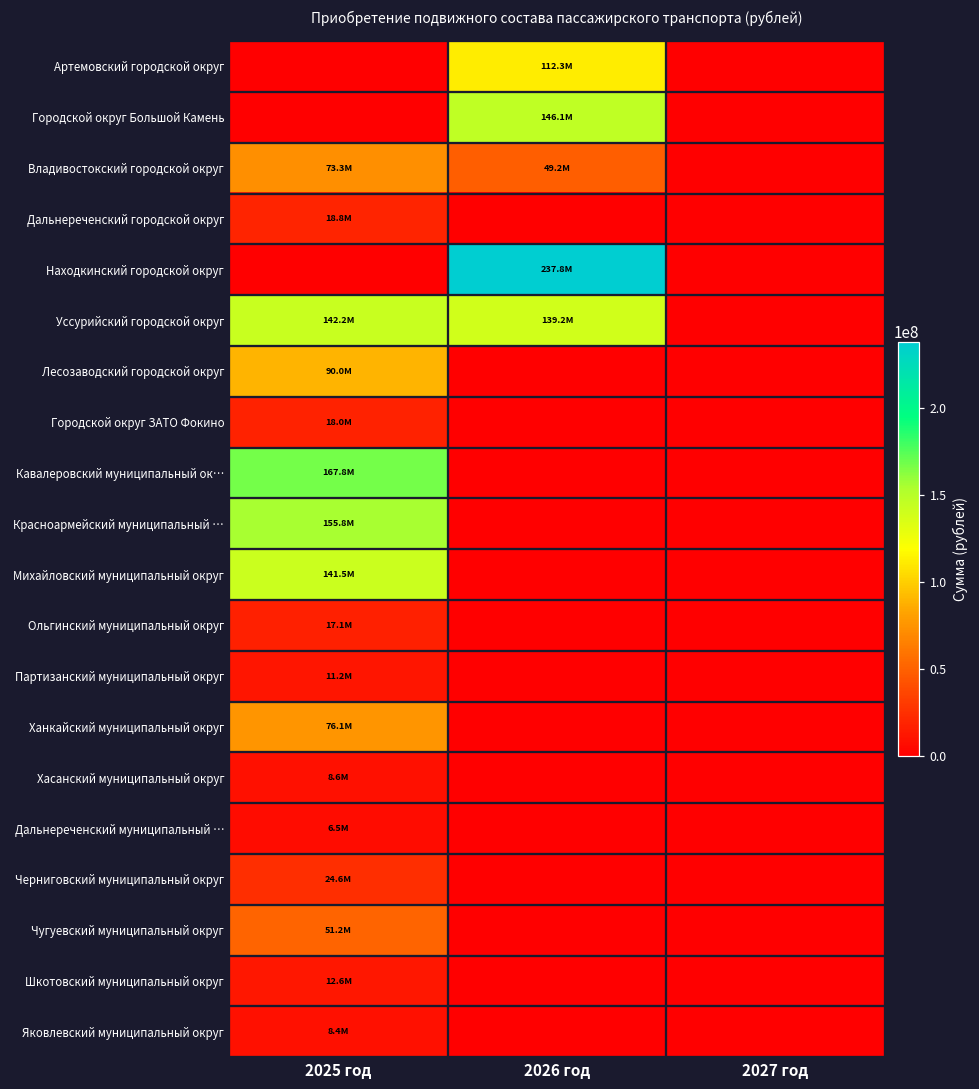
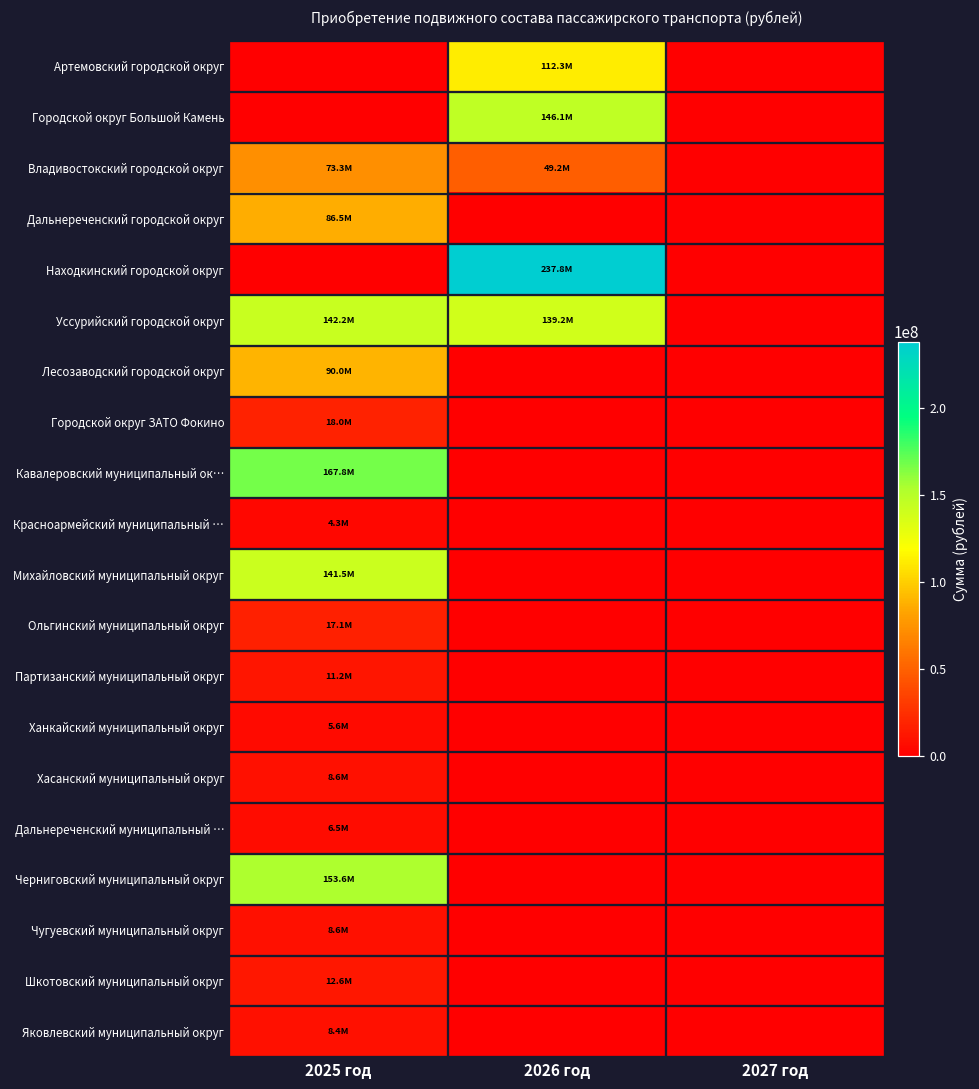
Дальнереченский городской округ, 2025 год: 18.8M -> 86.5M
Красноармейский муниципальный …, 2025 год: 155.8M -> 4.3M
Ханкайский муниципальный округ, 2025 год: 76.1M -> 5.6M
Черниговский муниципальный округ, 2025 год: 24.6M -> 153.6M
Чугуевский муниципальный округ, 2025 год: 51.2M -> 8.6M
